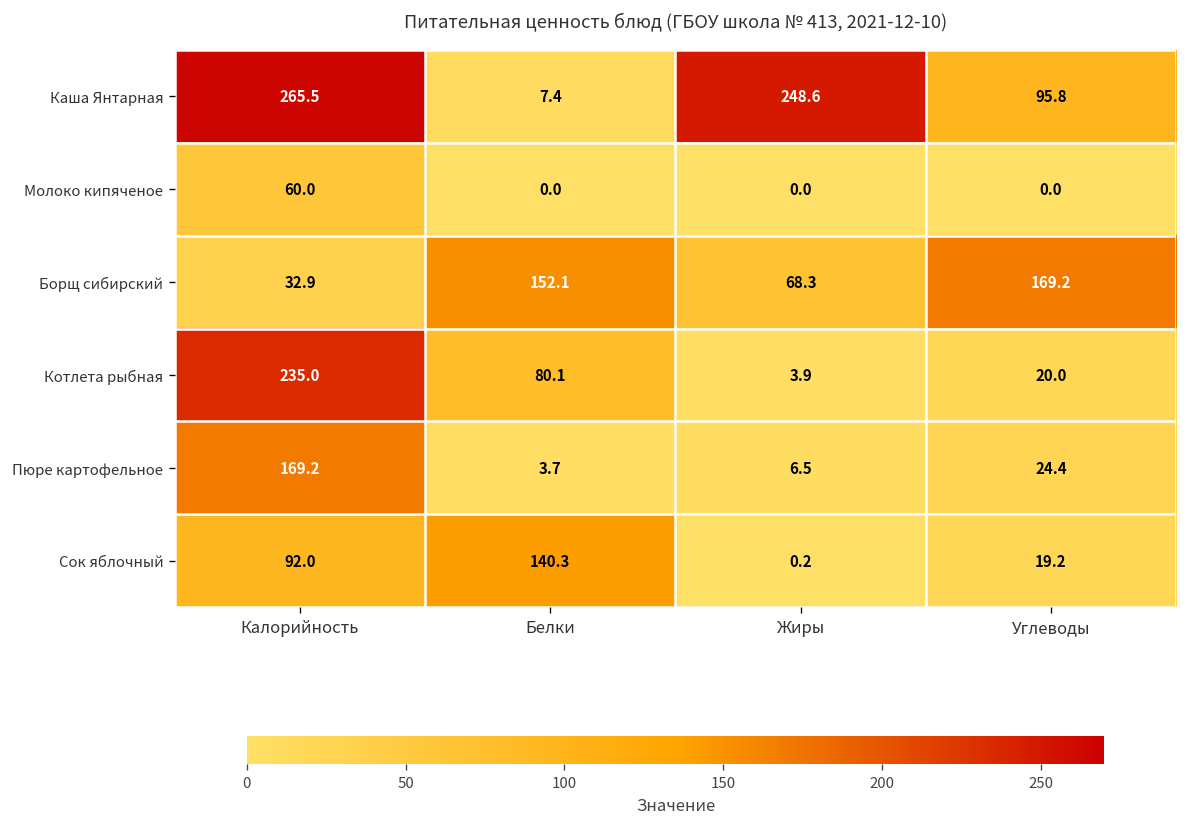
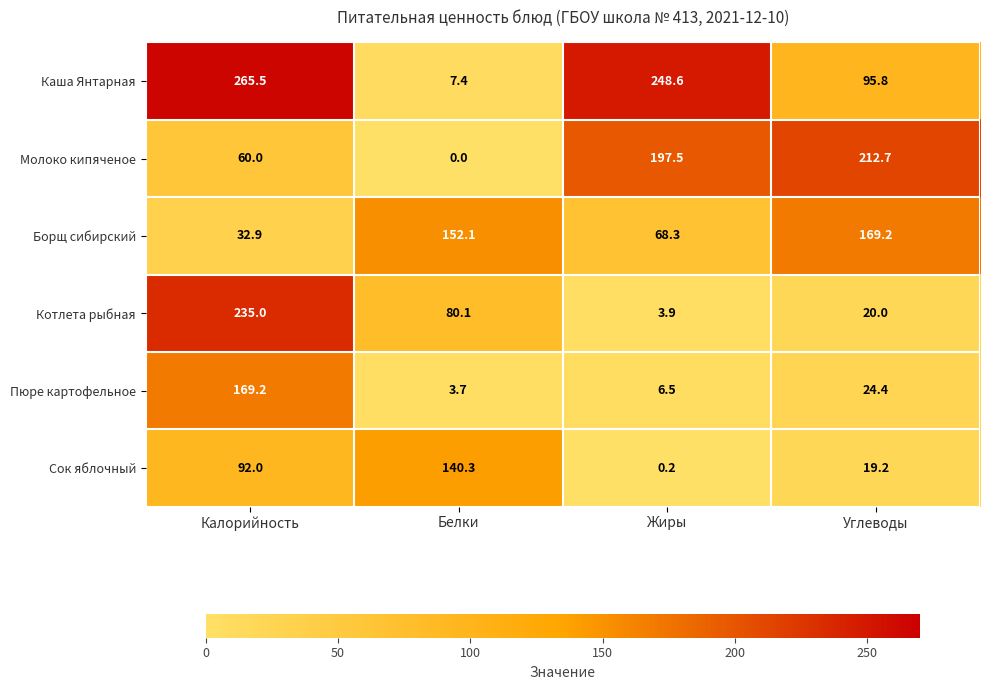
Молоко кипяченое, Жиры: 0.0 -> 197.5
Молоко кипяченое, Углеводы: 0.0 -> 212.7
